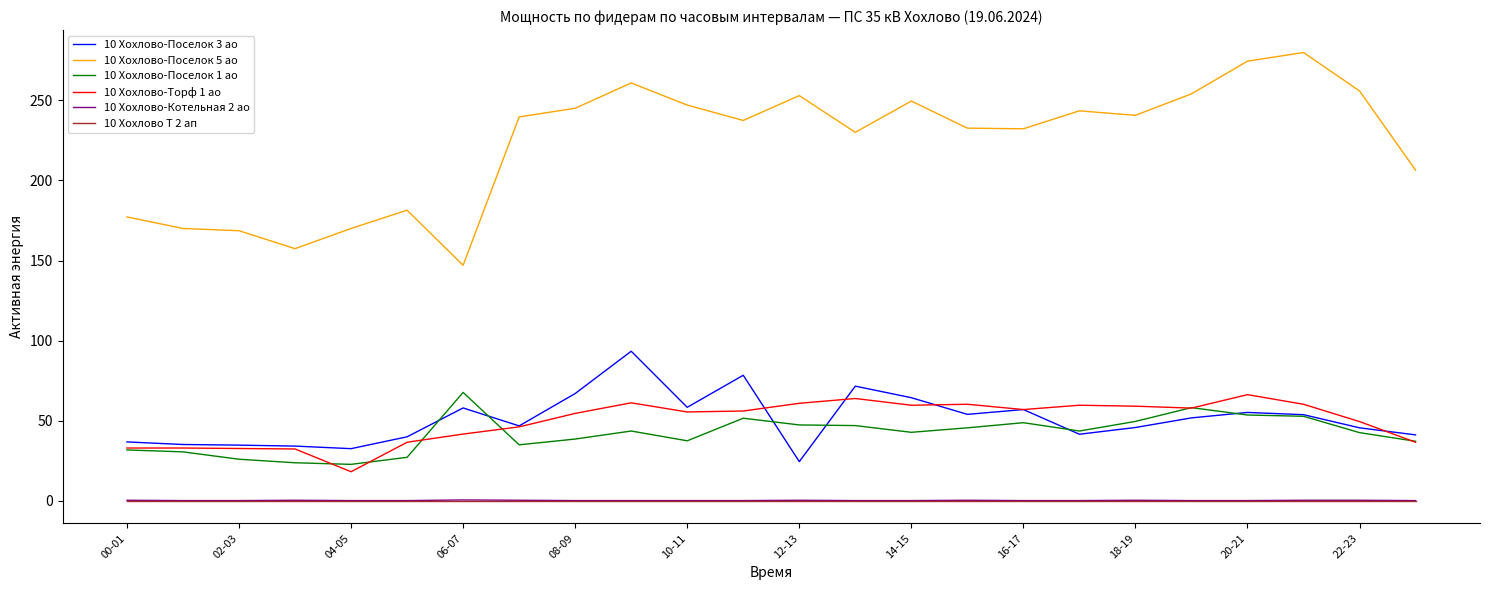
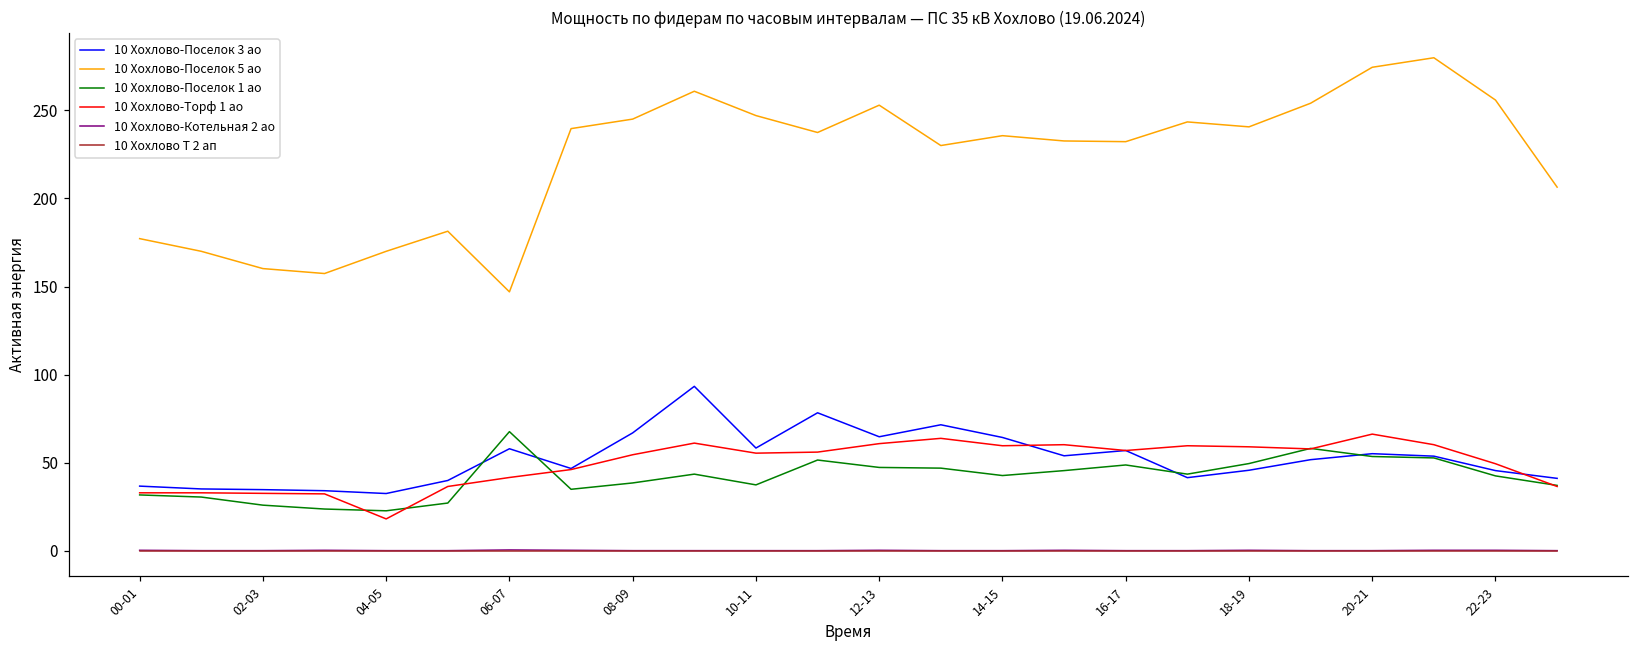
10 Хохлово-Поселок 5 ао, 02-03: 169 -> 160
10 Хохлово-Поселок 3 ао, 12-13: 25 -> 65
10 Хохлово-Поселок 5 ао, 14-15: 250 -> 236
